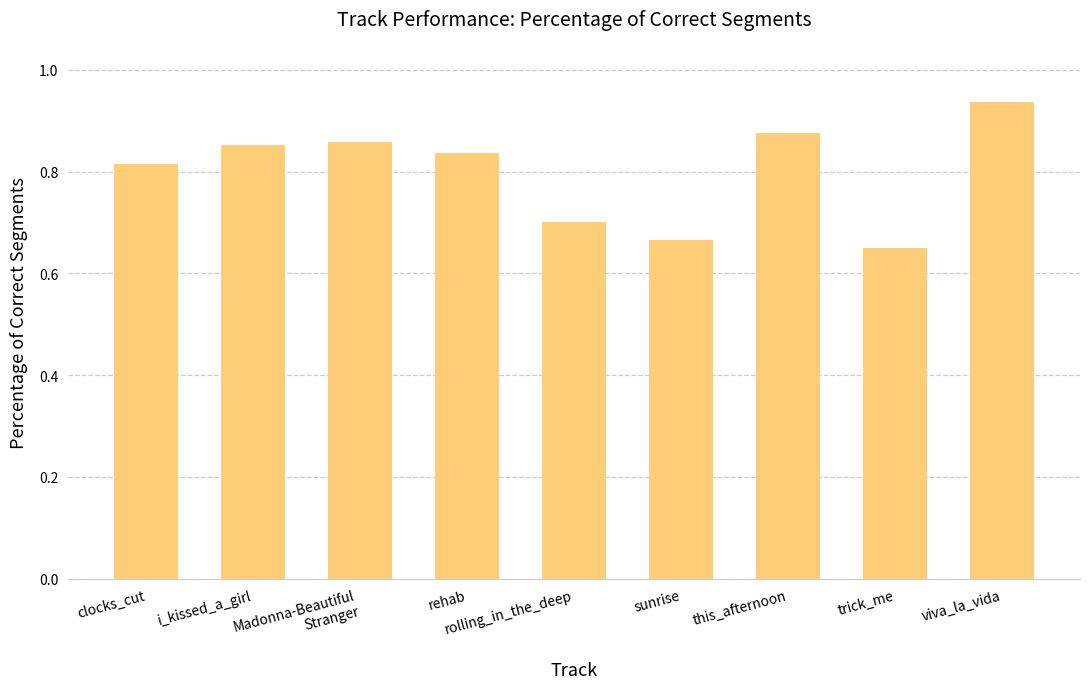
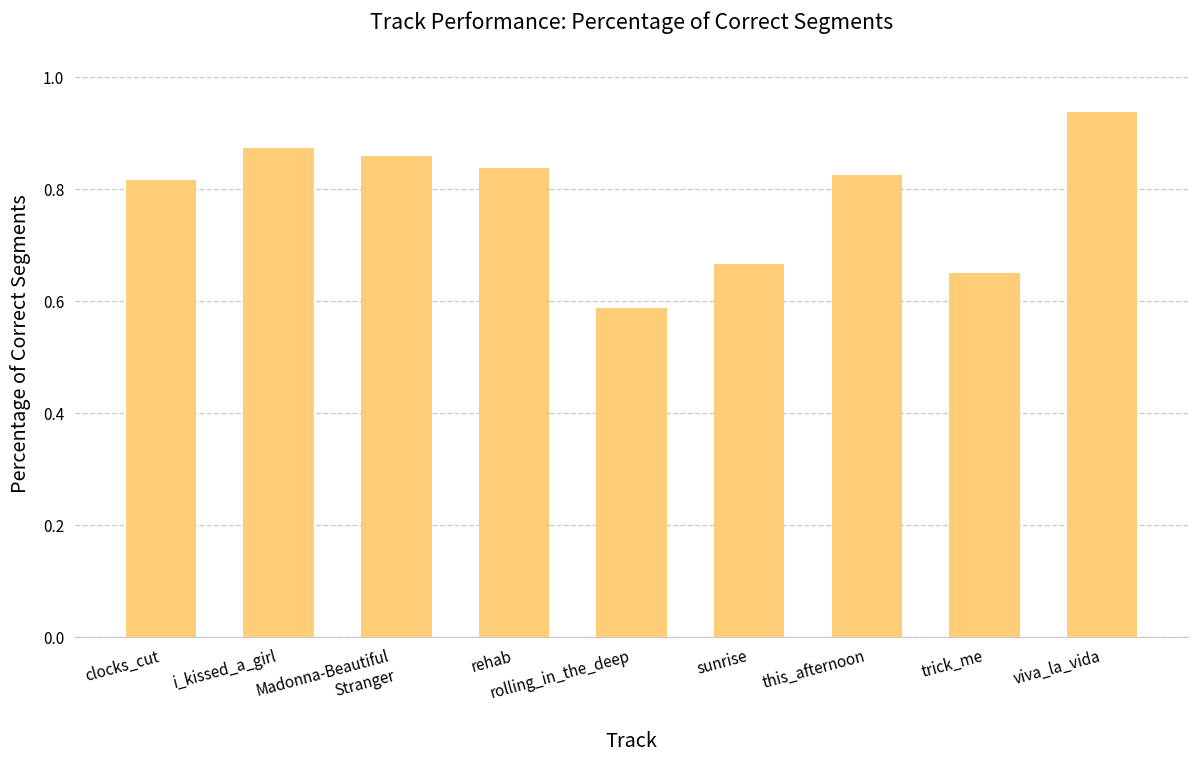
i_kissed_a_girl: 0.85 -> 0.87
rolling_in_the_deep: 0.70 -> 0.59
this_afternoon: 0.88 -> 0.83
